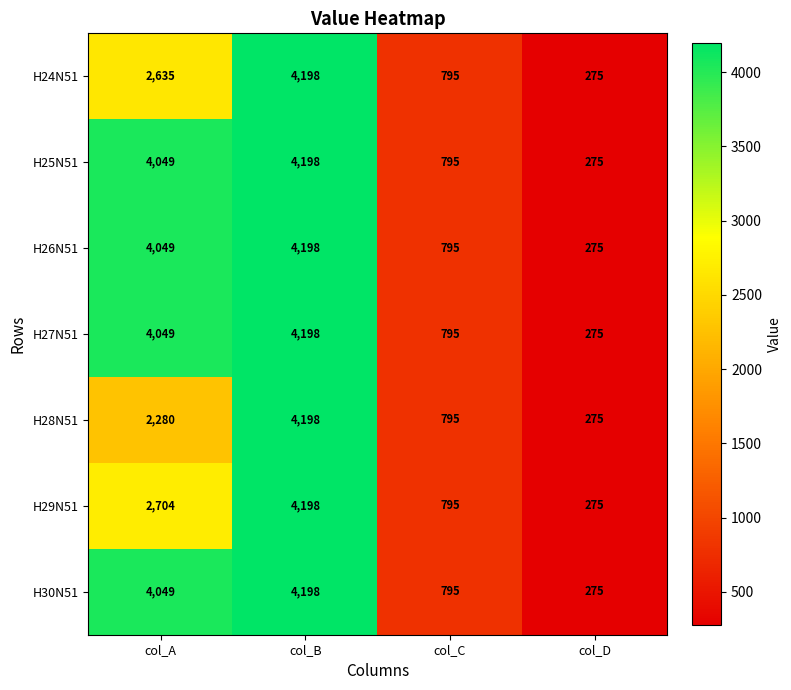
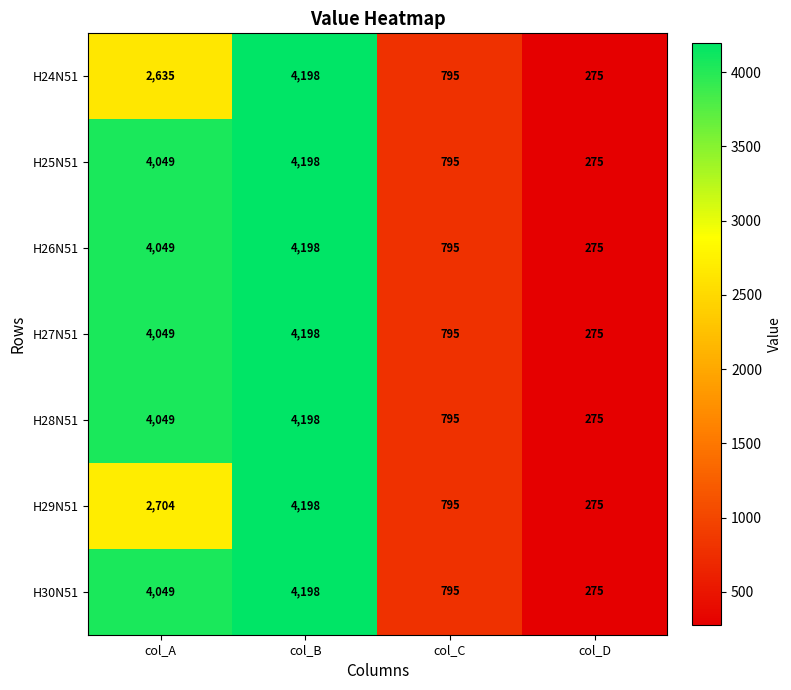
H28N51, col_A: 2,280 -> 4,049
